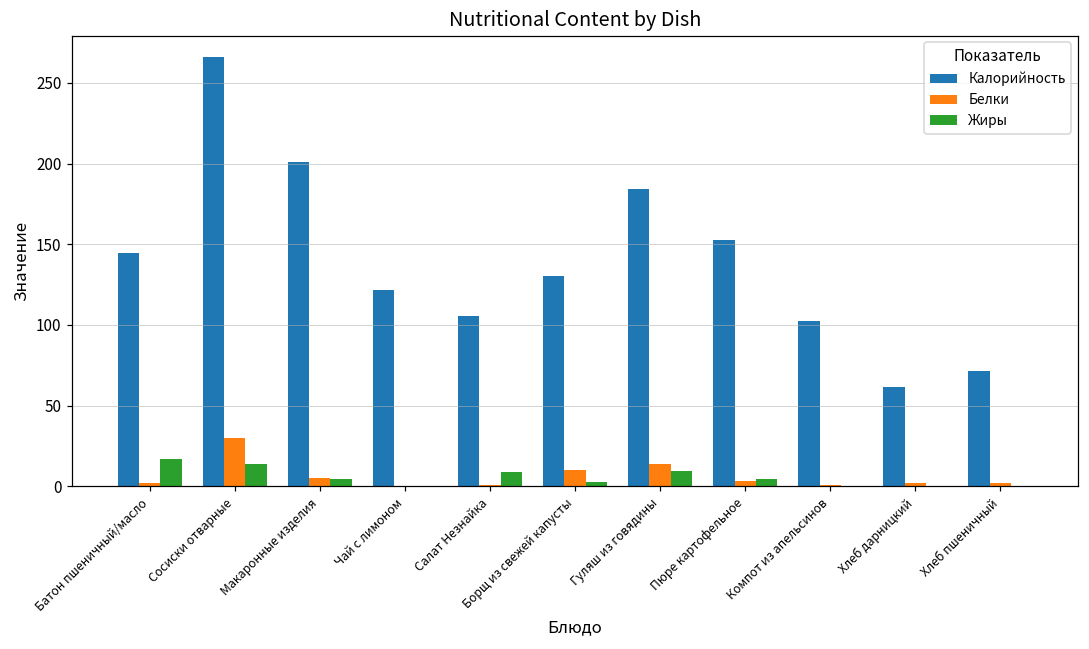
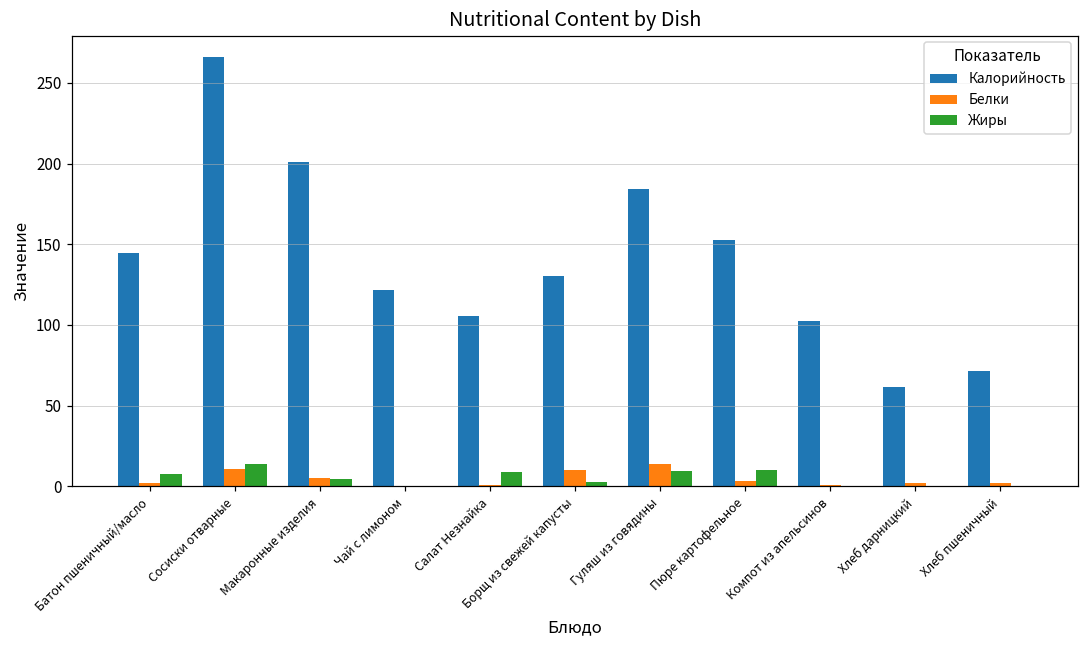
Жиры, Батон пшеничный/масло: 17 -> 8
Белки, Сосиски отварные: 30 -> 11
Жиры, Пюре картофельное: 4 -> 10
